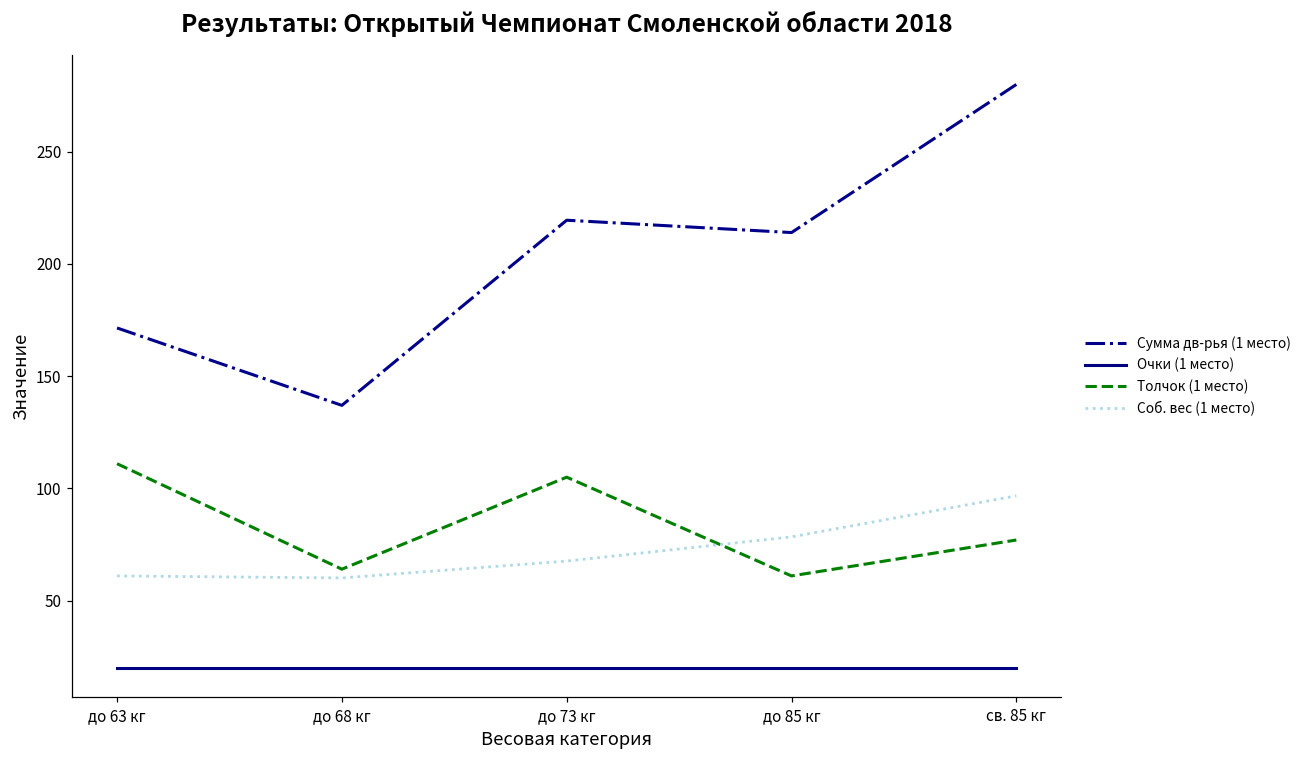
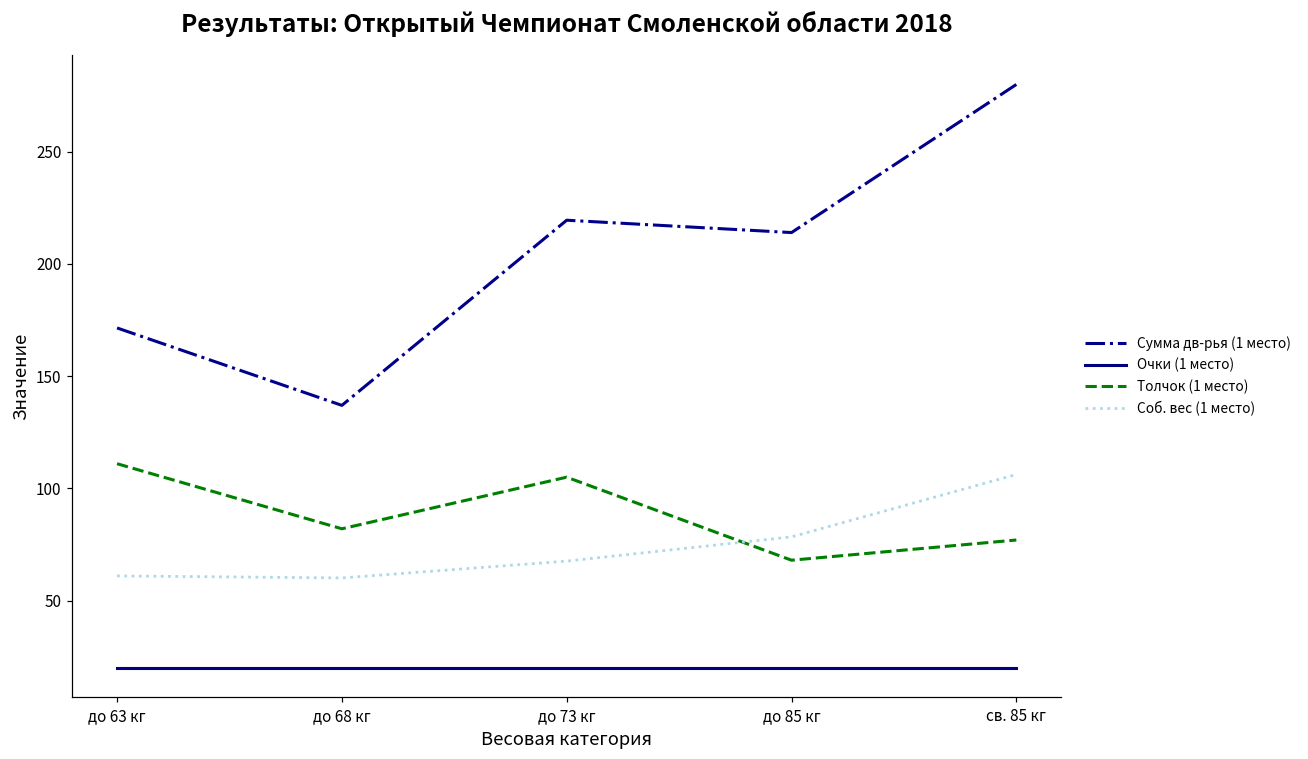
Толчок (1 место), до 68 кг: 64 -> 82
Толчок (1 место), до 85 кг: 61 -> 68
Соб. вес (1 место), св. 85 кг: 97 -> 106
